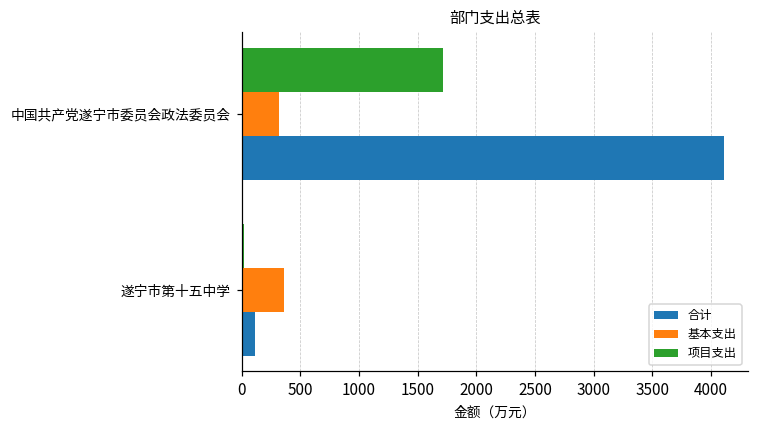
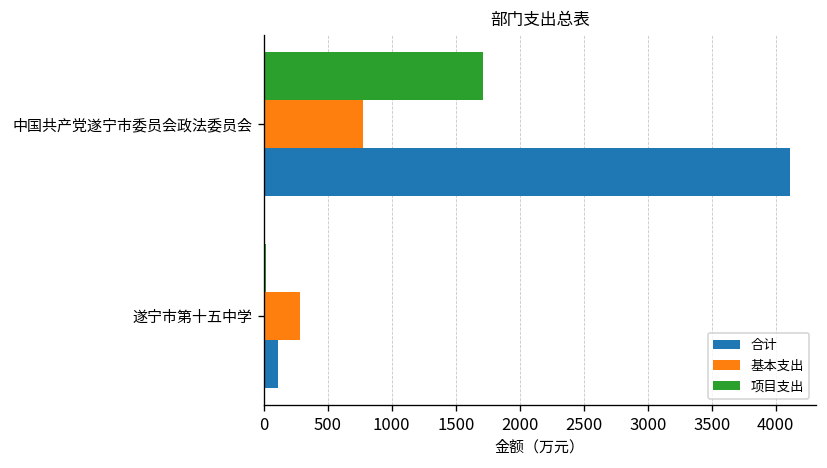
基本支出, 中国共产党遂宁市委员会政法委员会: 320 -> 780
基本支出, 遂宁市第十五中学: 360 -> 280
